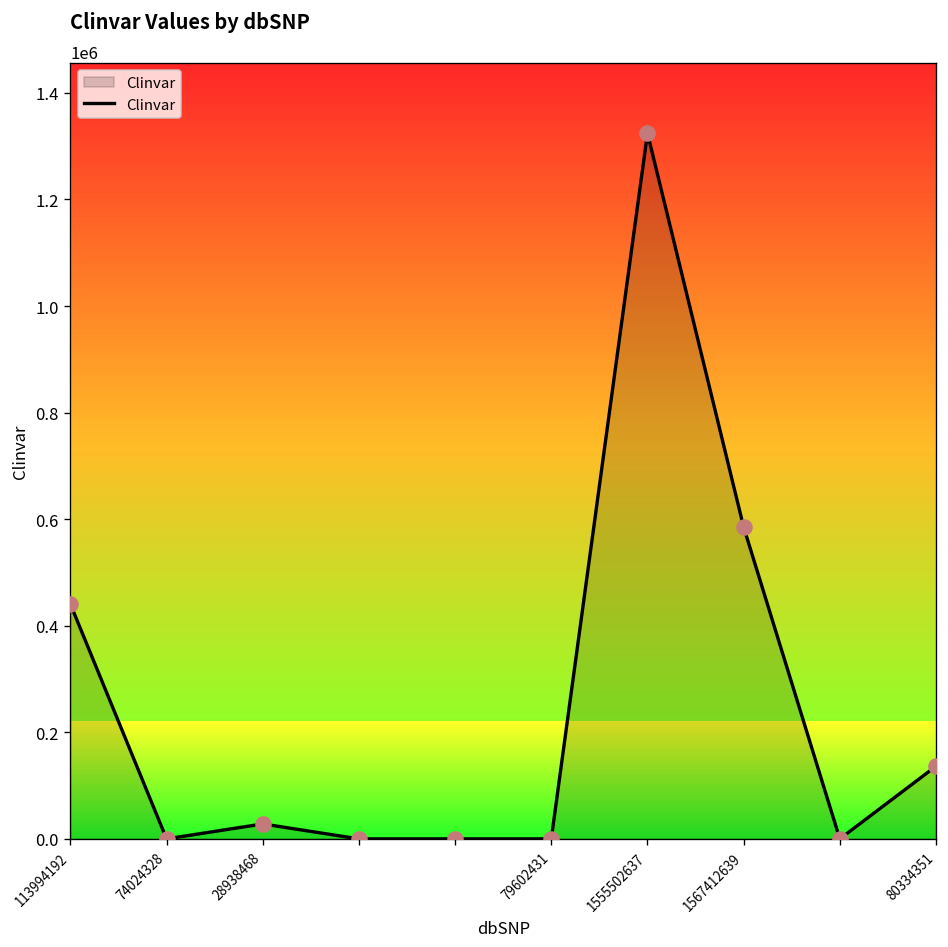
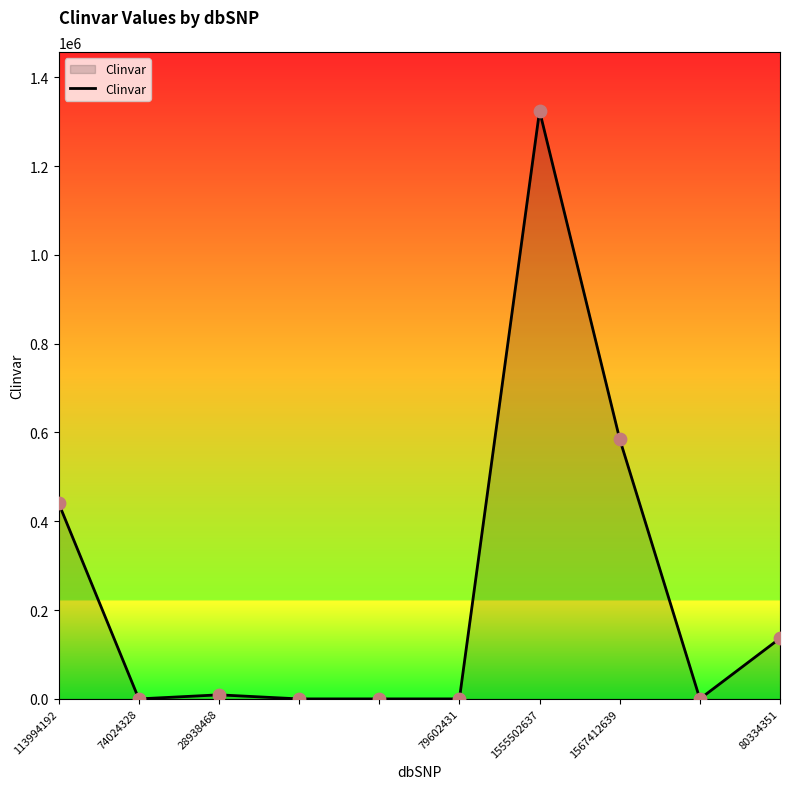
28938468: 30000 -> 10000
